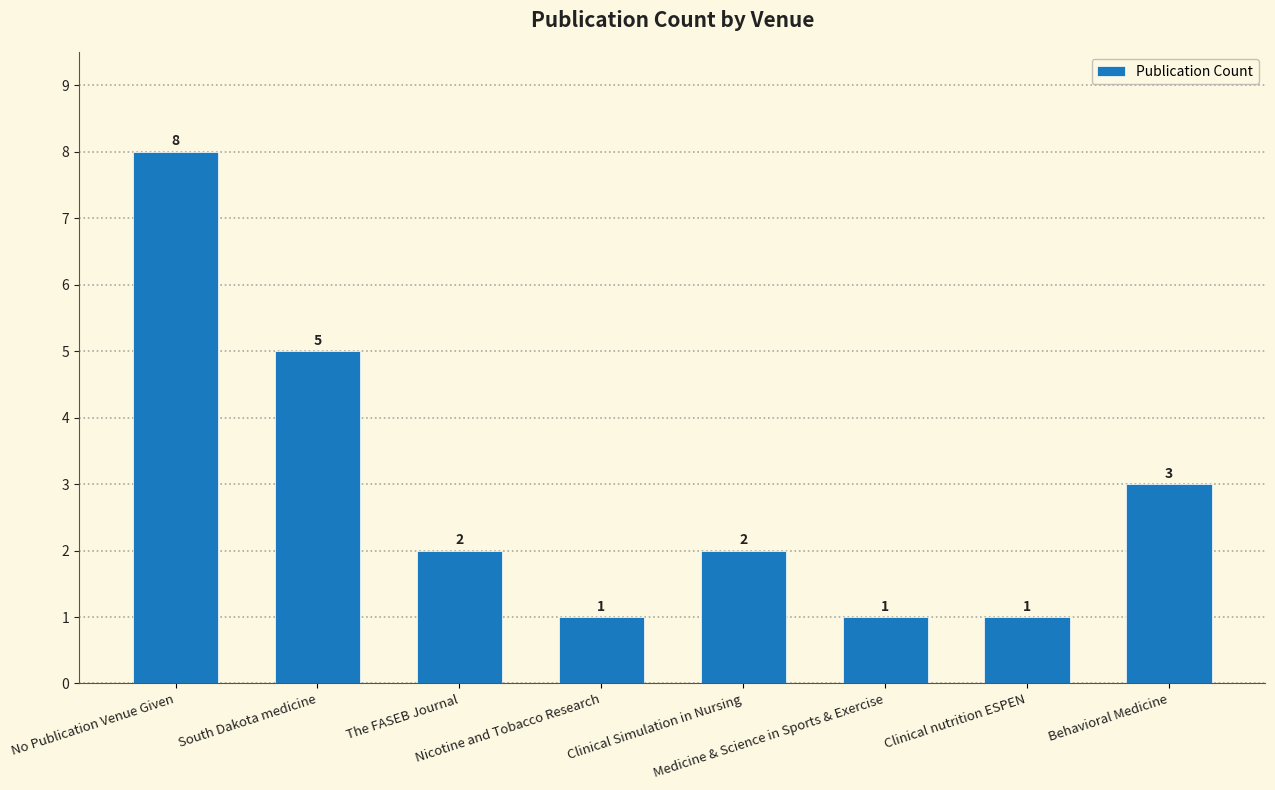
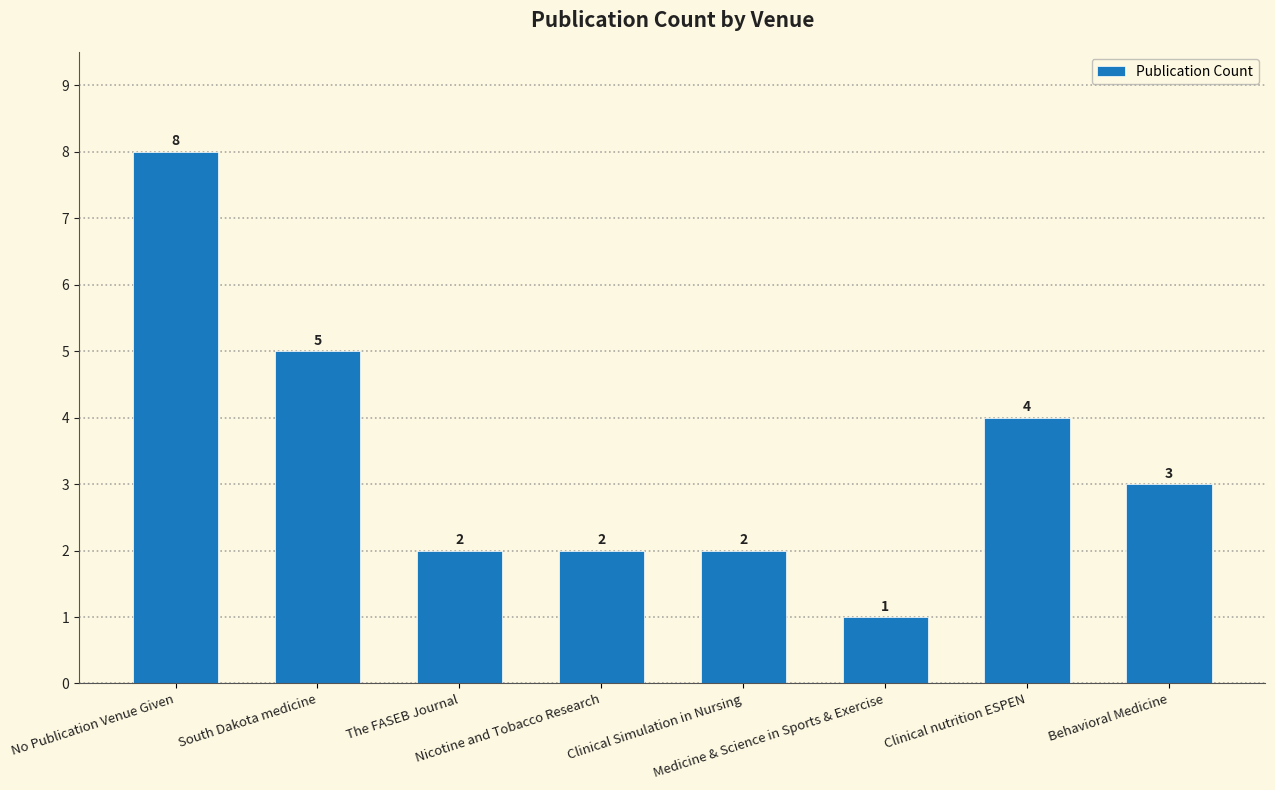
Nicotine and Tobacco Research: 1 -> 2
Clinical nutrition ESPEN: 1 -> 4
